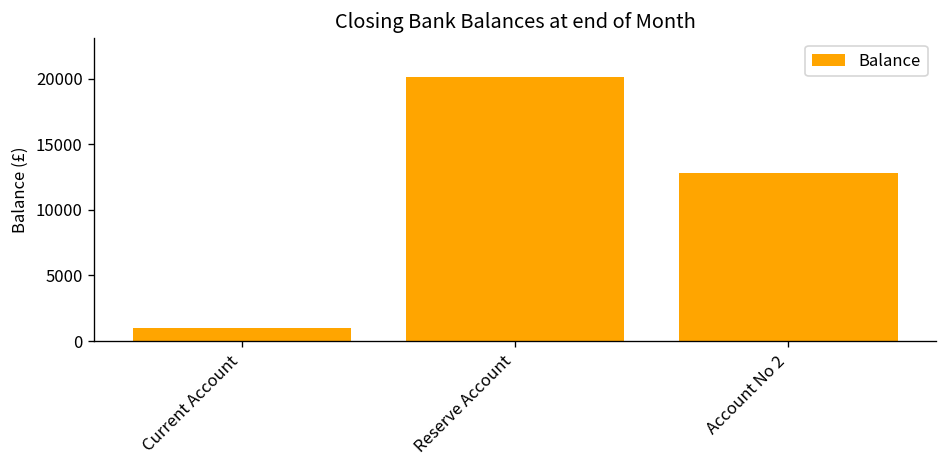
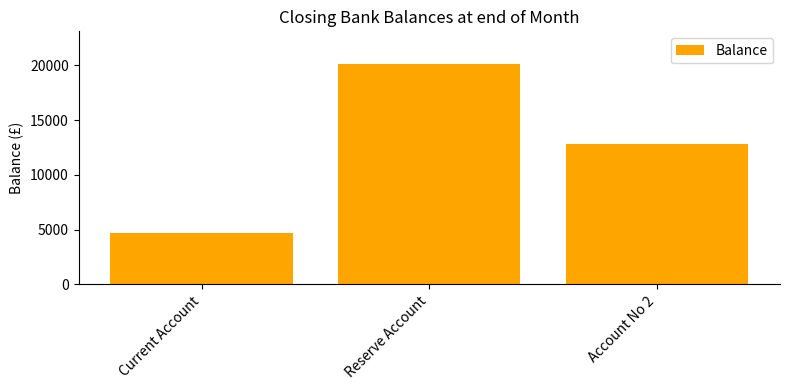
Current Account: 1000 -> 4700
